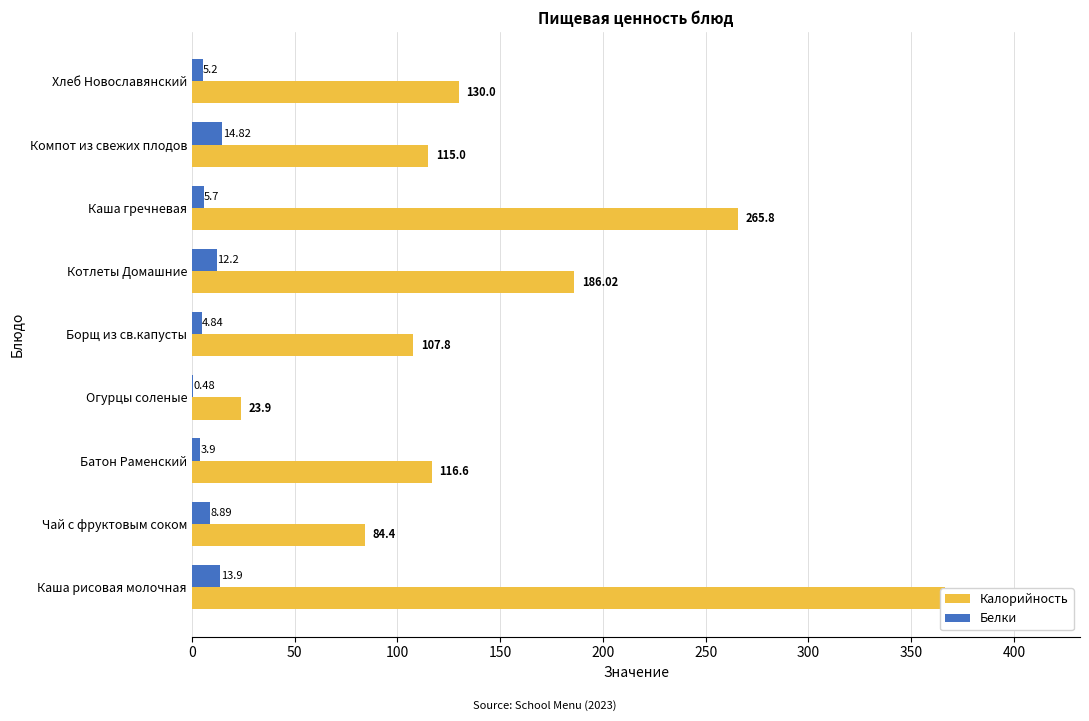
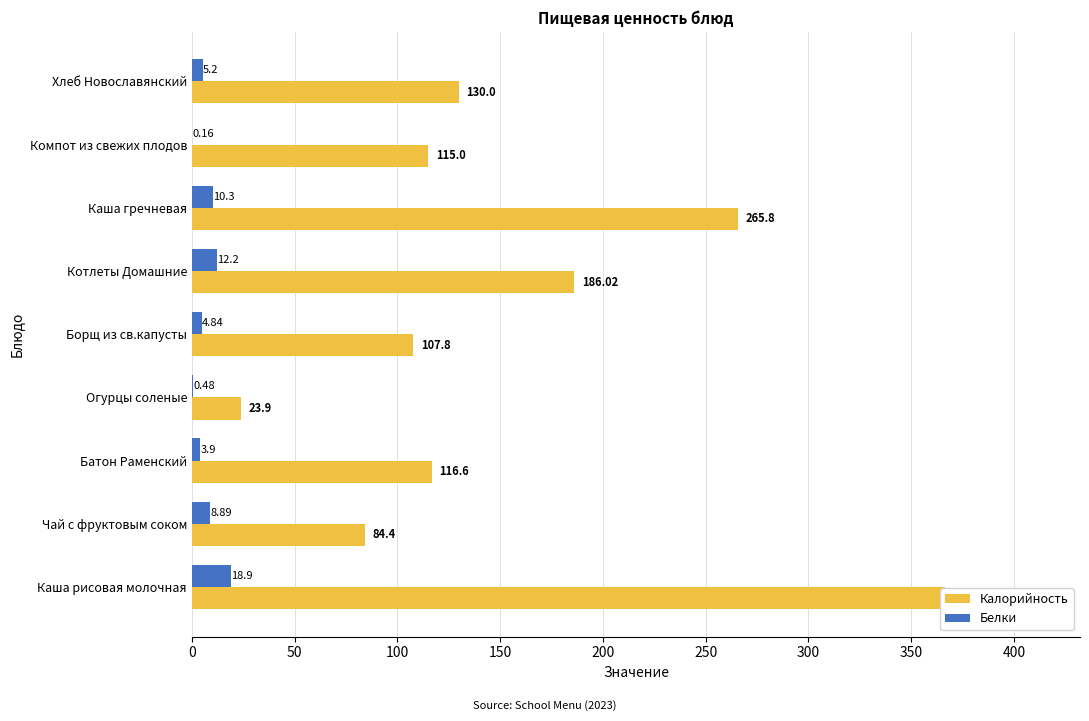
Белки, Компот из свежих плодов: 14.82 -> 0.16
Белки, Каша гречневая: 5.7 -> 10.3
Белки, Каша рисовая молочная: 13.9 -> 18.9
